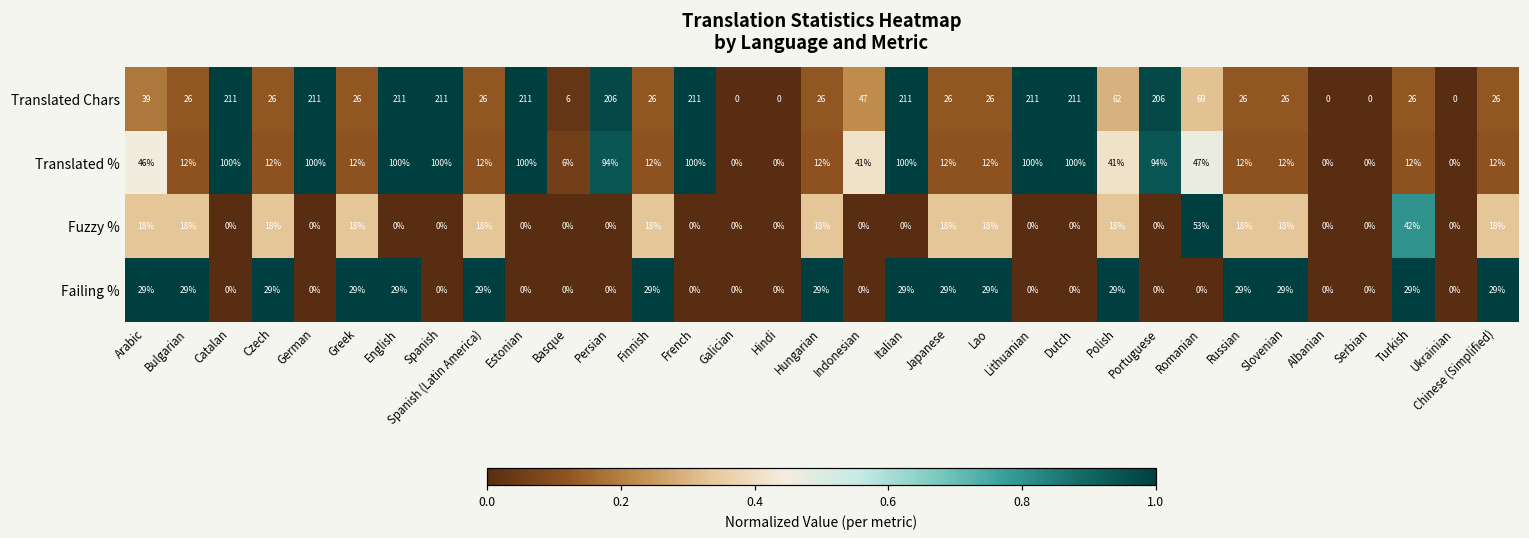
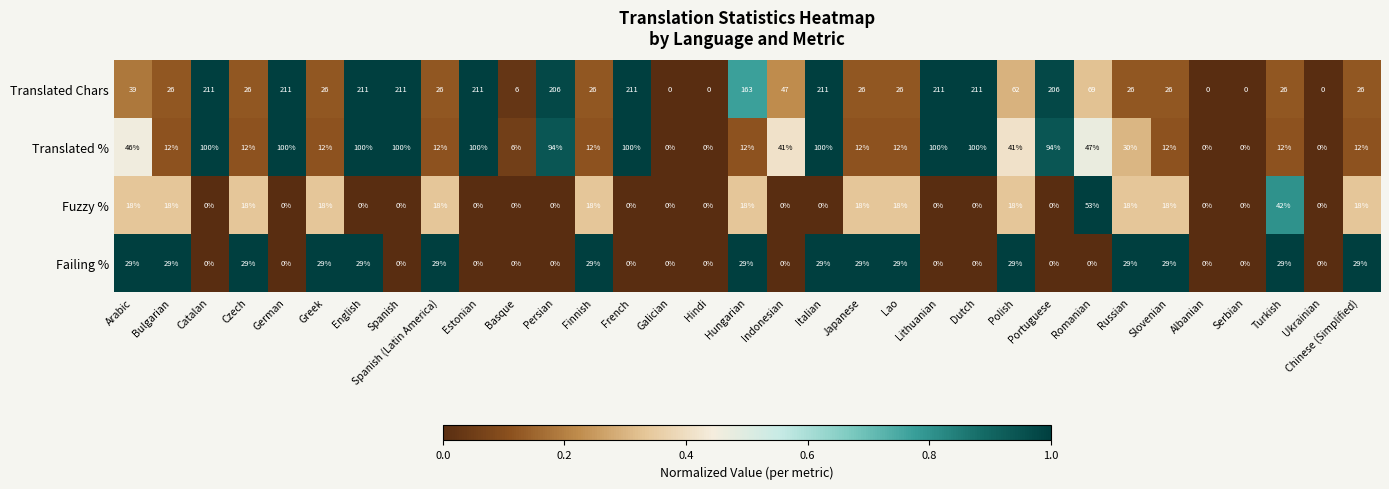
Translated Chars, Hungarian: 26 -> 163
Translated %, Russian: 12% -> 30%
